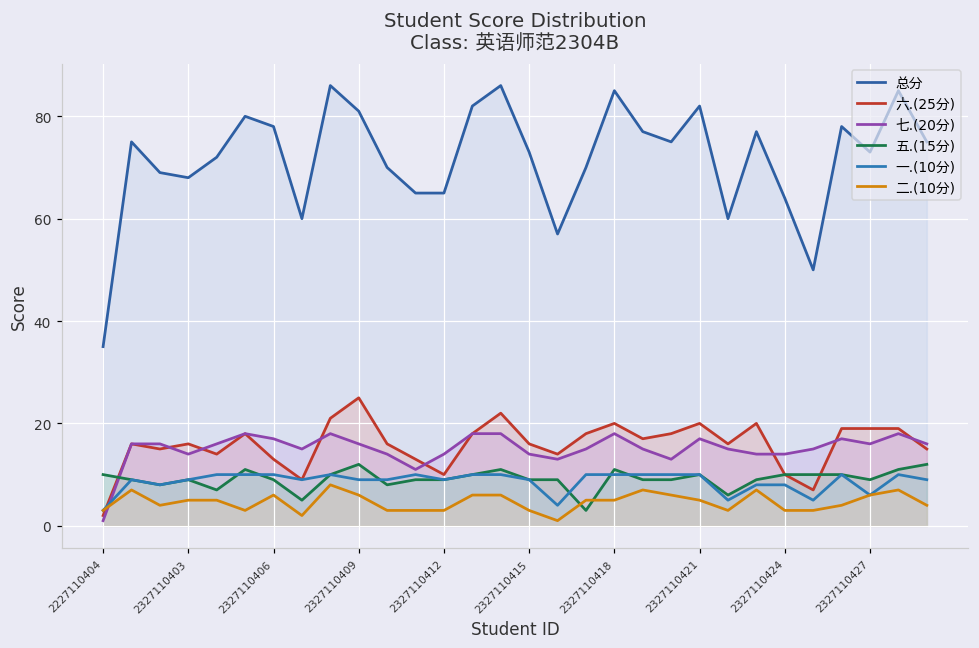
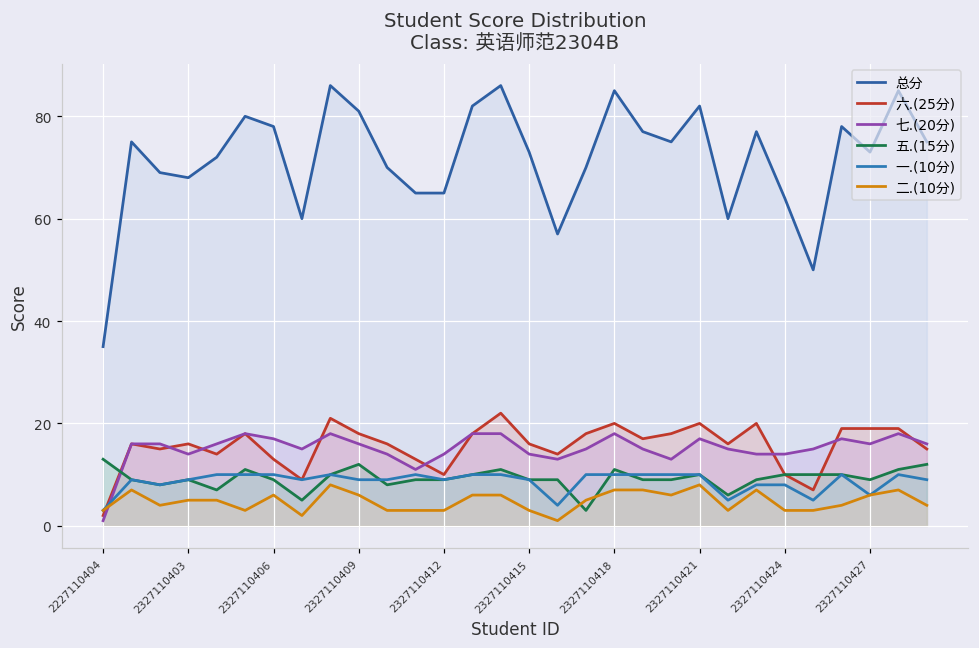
五.(15分), 2227110404: 10 -> 13
六.(25分), 2327110409: 25 -> 18
二.(10分), 2327110418: 5 -> 7
二.(10分), 2327110421: 5 -> 8
